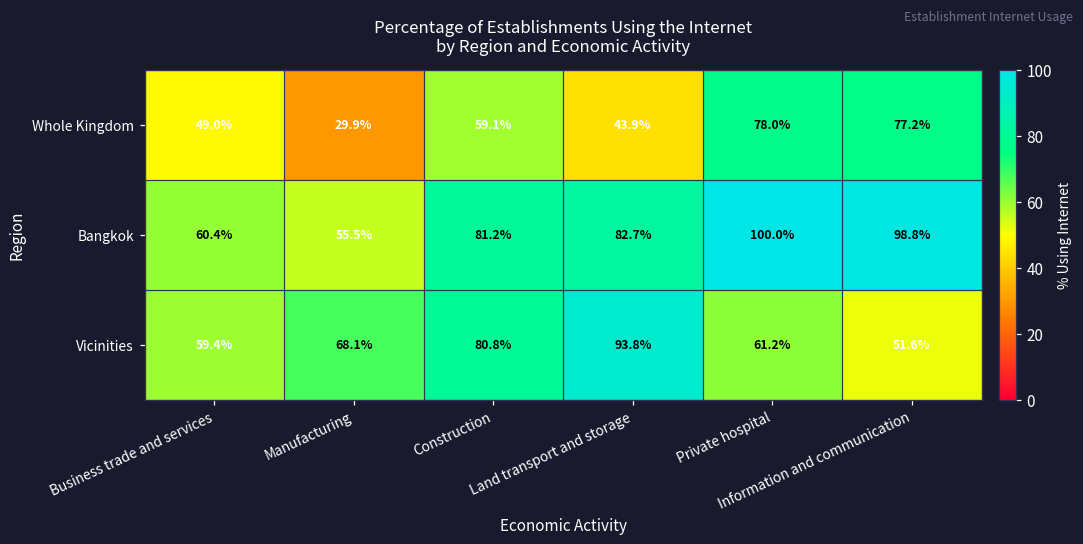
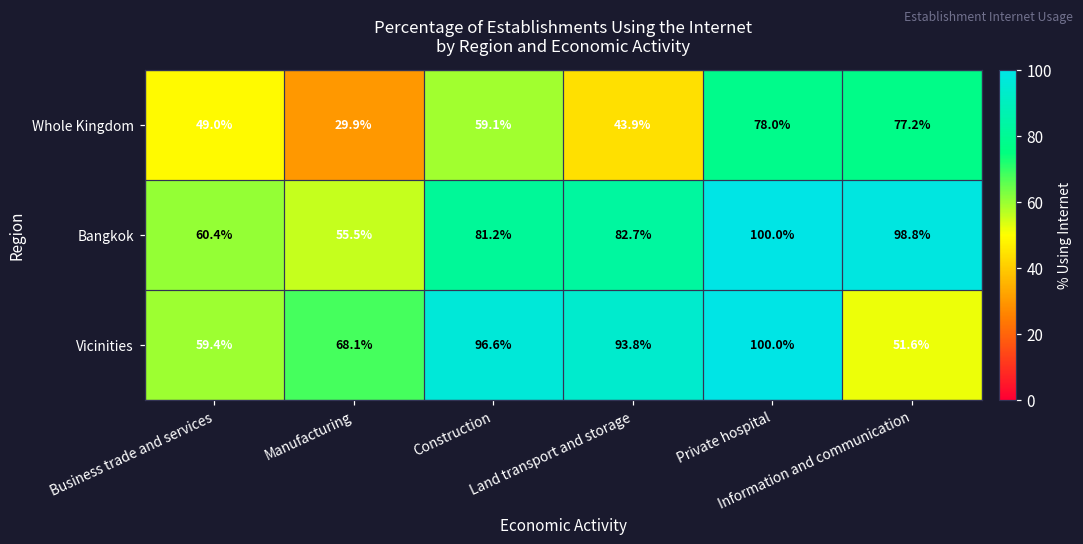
Vicinities, Construction: 80.8% -> 96.6%
Vicinities, Private hospital: 61.2% -> 100.0%
